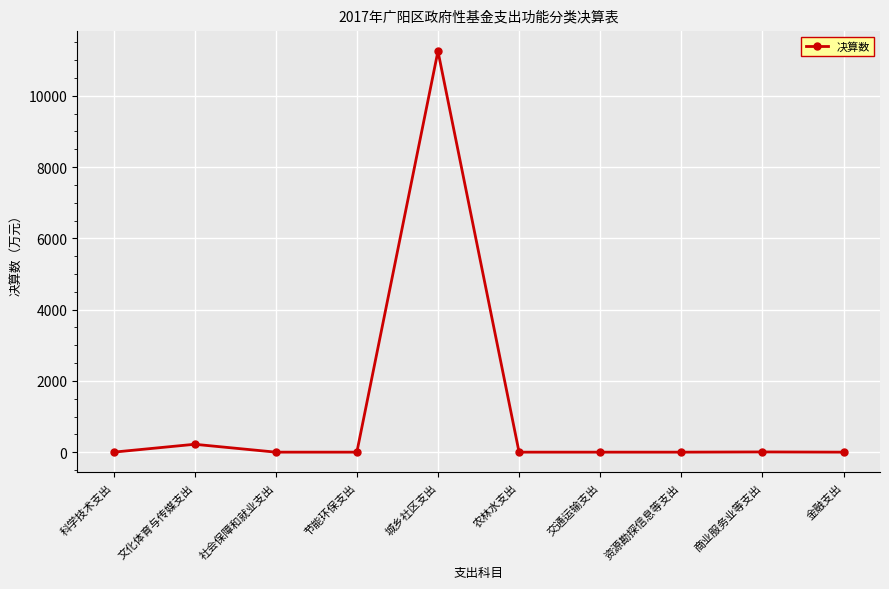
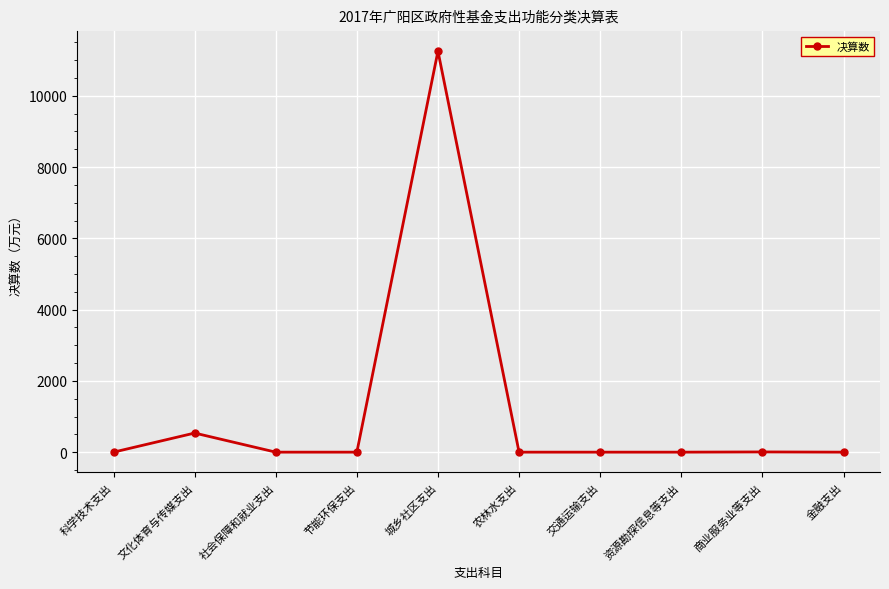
文化体育与传媒支出: 200 -> 500
